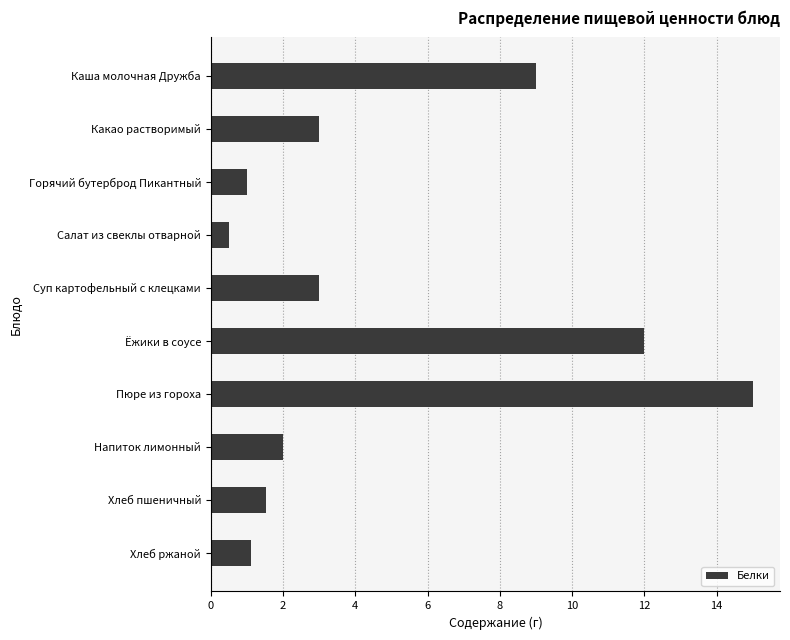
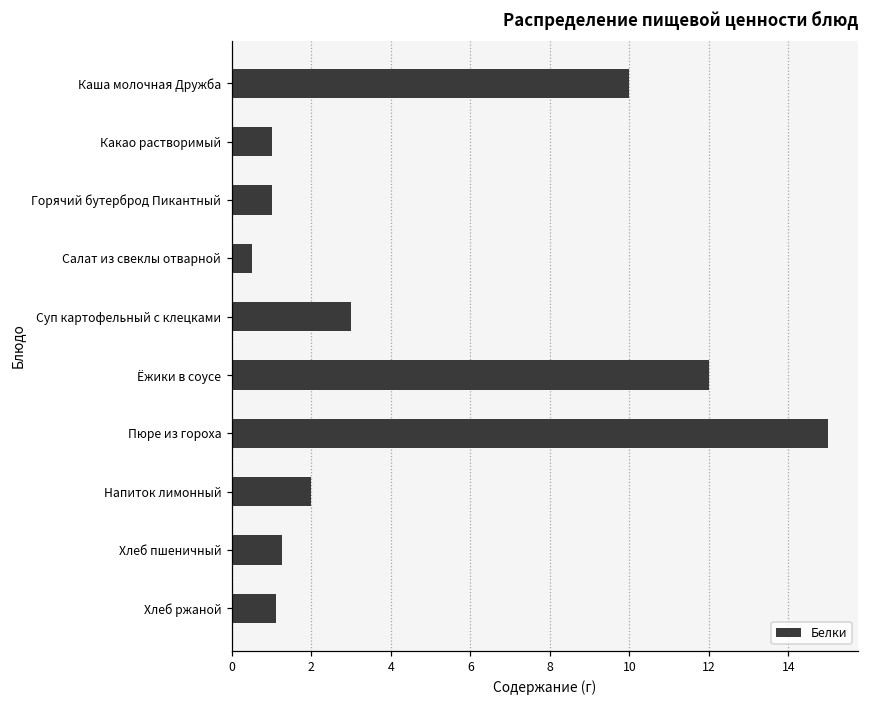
Каша молочная Дружба: 9 -> 10
Какао растворимый: 3 -> 1
Хлеб пшеничный: 1.5 -> 1.3
